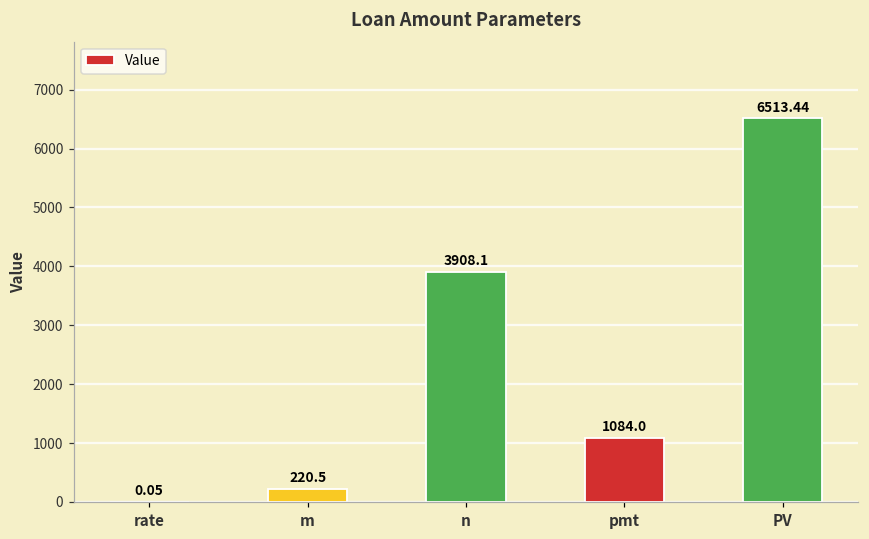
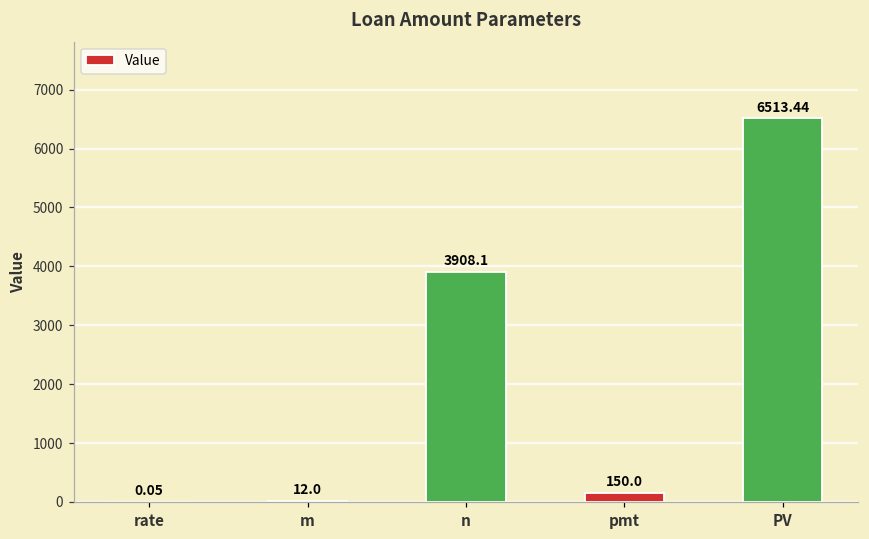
m: 220.5 -> 12.0
pmt: 1084.0 -> 150.0
